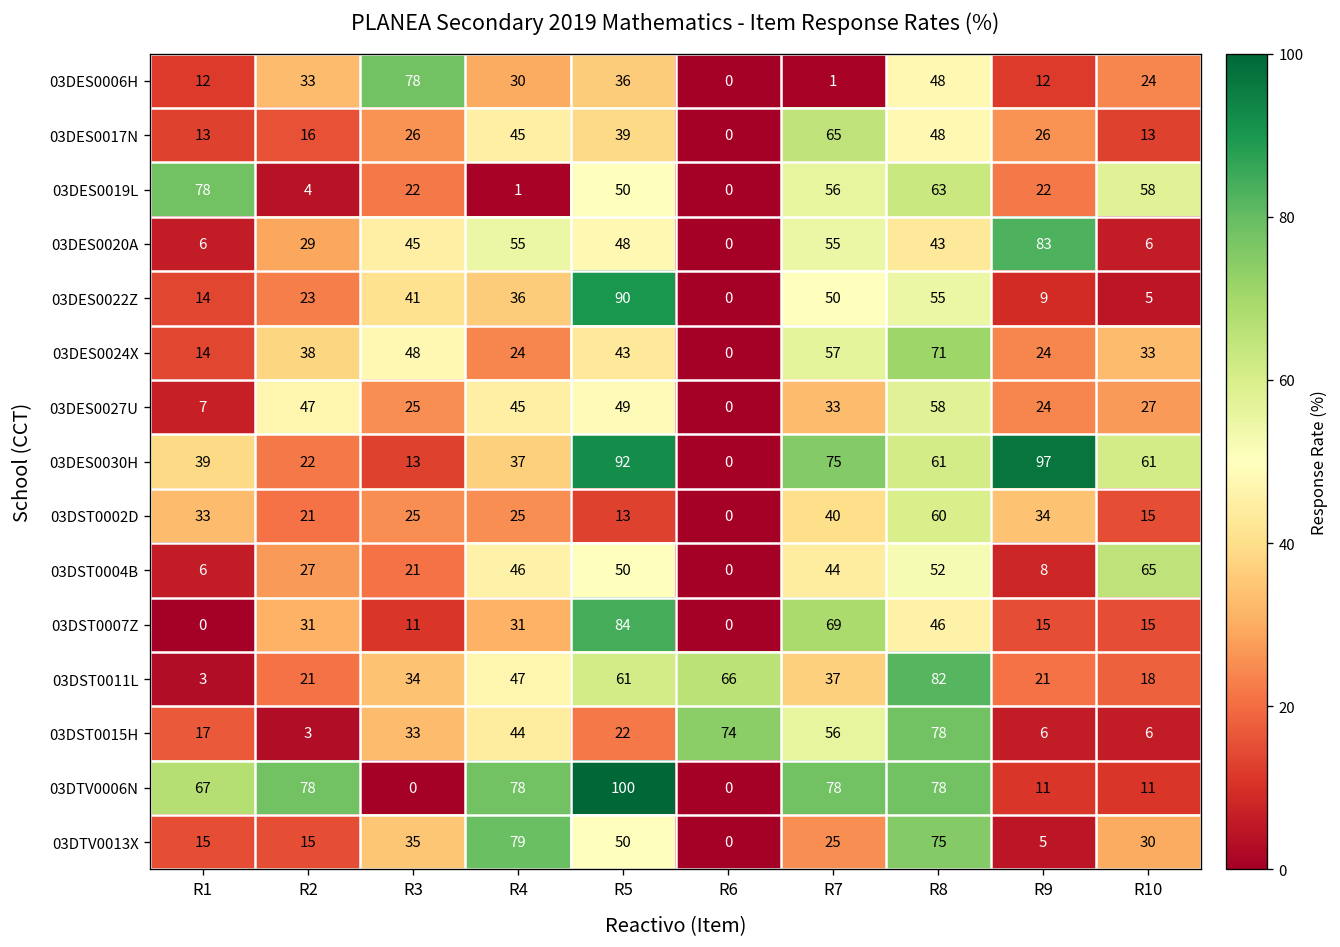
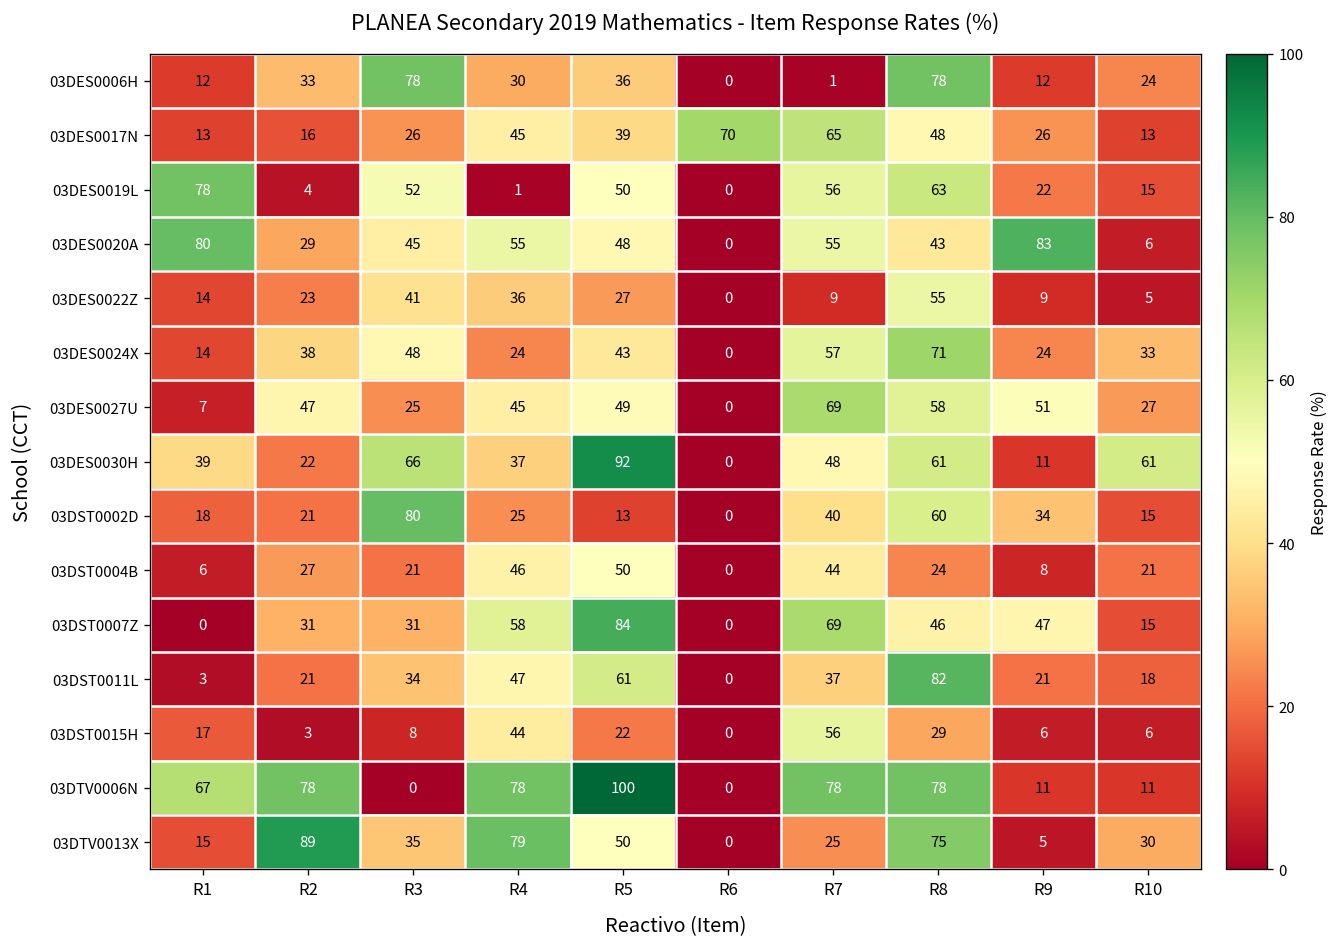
03DES0006H, R8: 48 -> 78
03DES0017N, R6: 0 -> 70
03DES0019L, R3: 22 -> 52
03DES0019L, R10: 58 -> 15
03DES0020A, R1: 6 -> 80
03DES0022Z, R5: 90 -> 27
03DES0022Z, R7: 50 -> 9
03DES0027U, R7: 33 -> 69
03DES0027U, R9: 24 -> 51
03DES0030H, R3: 13 -> 66
03DES0030H, R7: 75 -> 48
03DES0030H, R9: 97 -> 11
03DST0002D, R1: 33 -> 18
03DST0002D, R3: 25 -> 80
03DST0004B, R8: 52 -> 24
03DST0004B, R10: 65 -> 21
03DST0007Z, R3: 11 -> 31
03DST0007Z, R4: 31 -> 58
03DST0007Z, R9: 15 -> 47
03DST0011L, R6: 66 -> 0
03DST0015H, R3: 33 -> 8
03DST0015H, R6: 74 -> 0
03DST0015H, R8: 78 -> 29
03DTV0013X, R2: 15 -> 89
